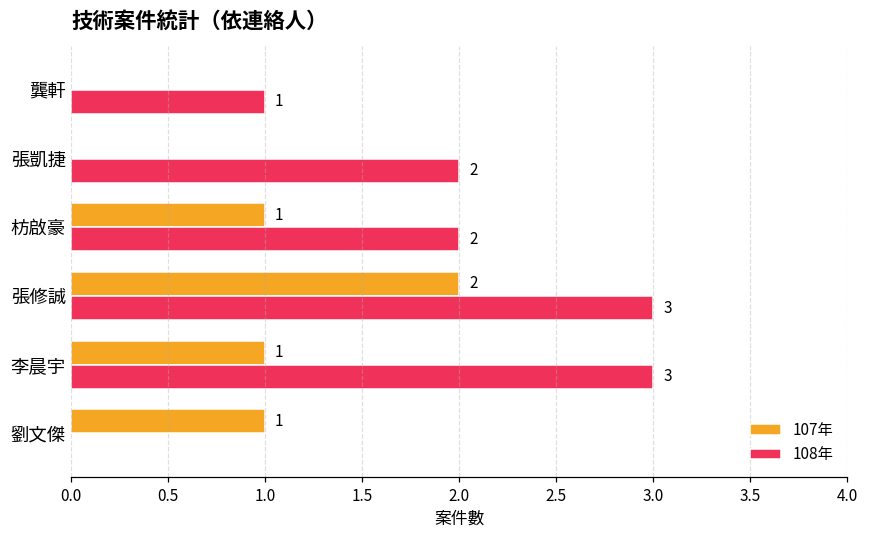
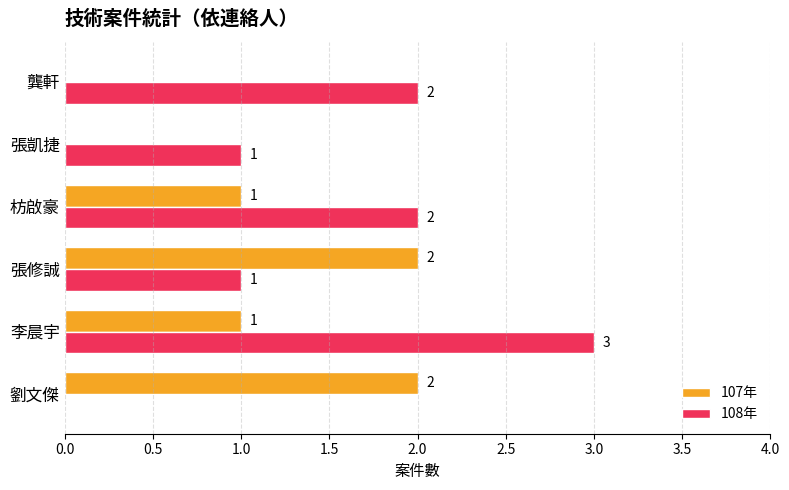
108年, 龔軒: 1 -> 2
108年, 張凱捷: 2 -> 1
108年, 張修誠: 3 -> 1
107年, 劉文傑: 1 -> 2
